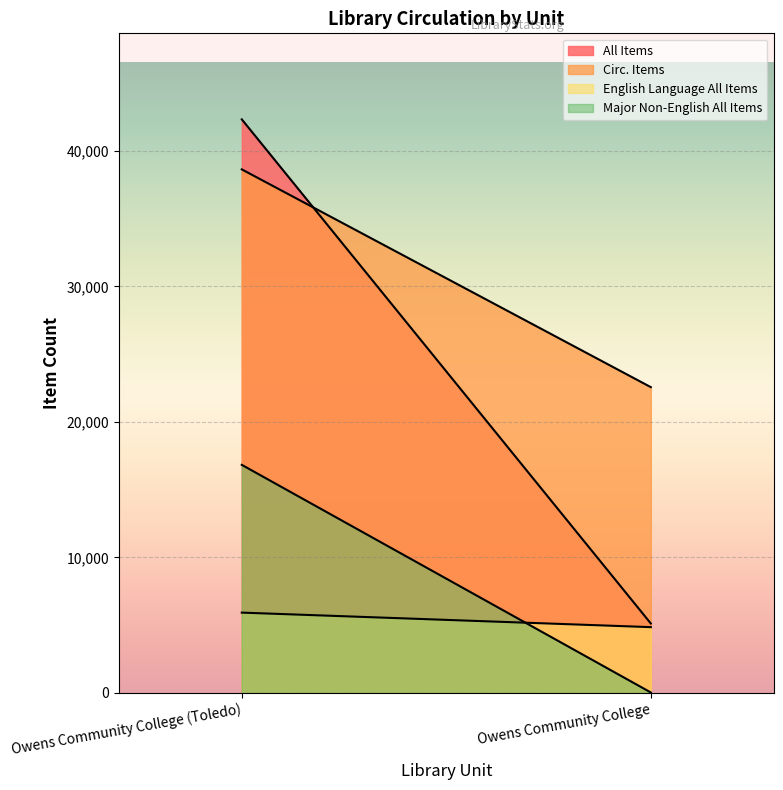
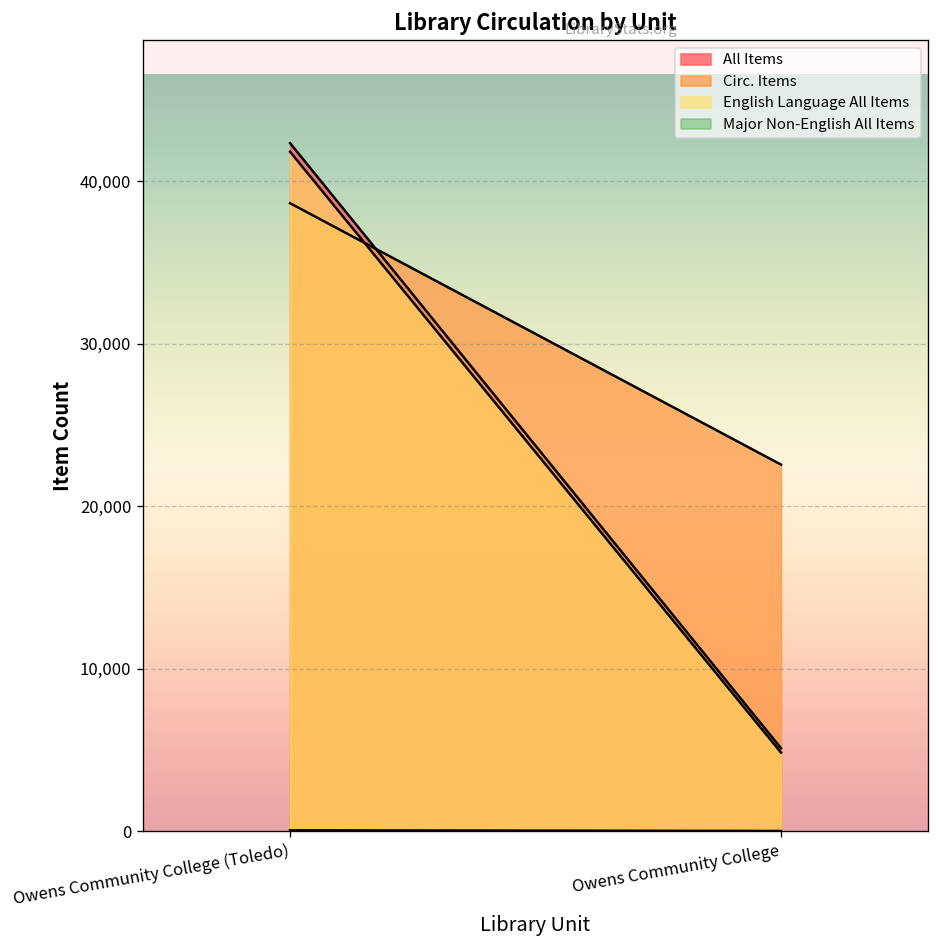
English Language All Items, Owens Community College (Toledo): 5,900 -> 41,800
Major Non-English All Items, Owens Community College (Toledo): 16,800 -> 100
